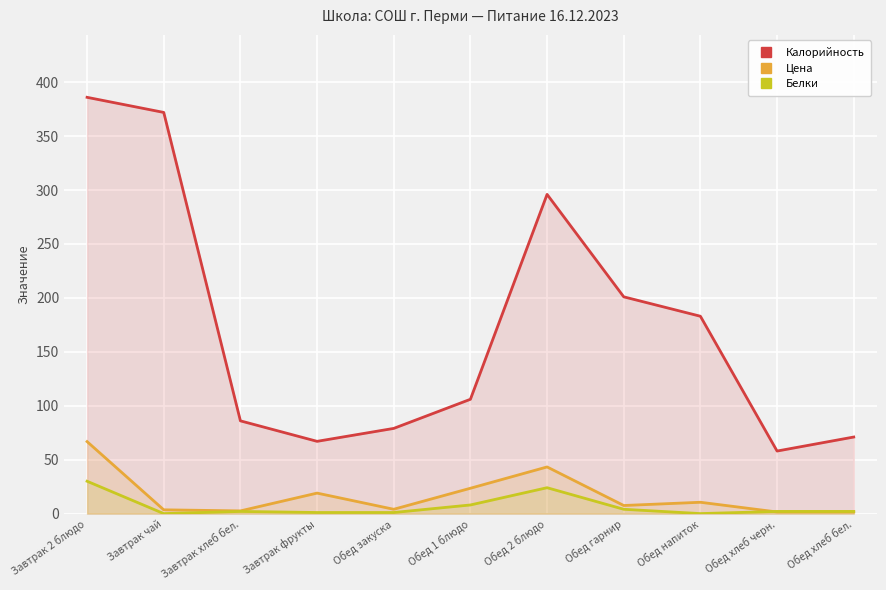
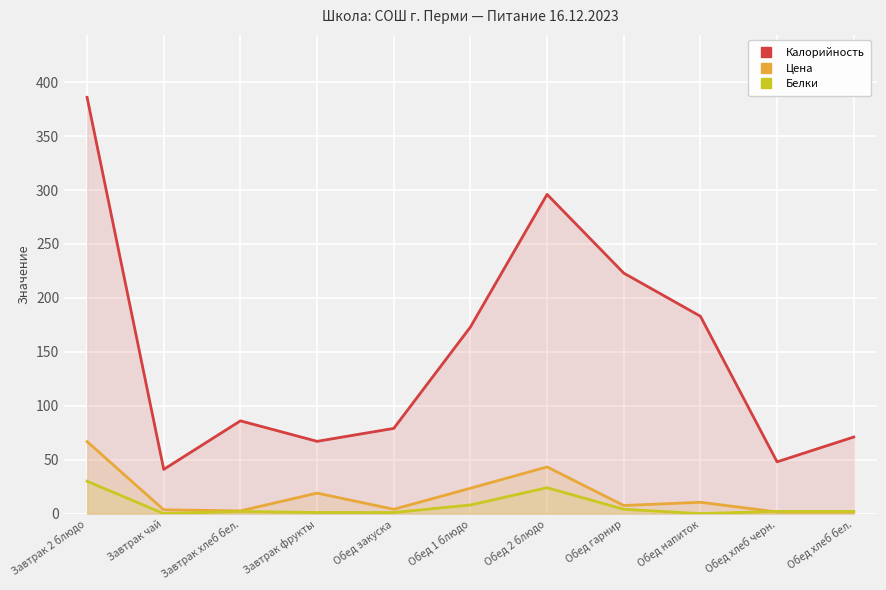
Калорийность, Завтрак чай: 372 -> 41
Калорийность, Обед 1 блюдо: 106 -> 173
Калорийность, Обед гарнир: 201 -> 223
Калорийность, Обед хлеб черн.: 58 -> 48
